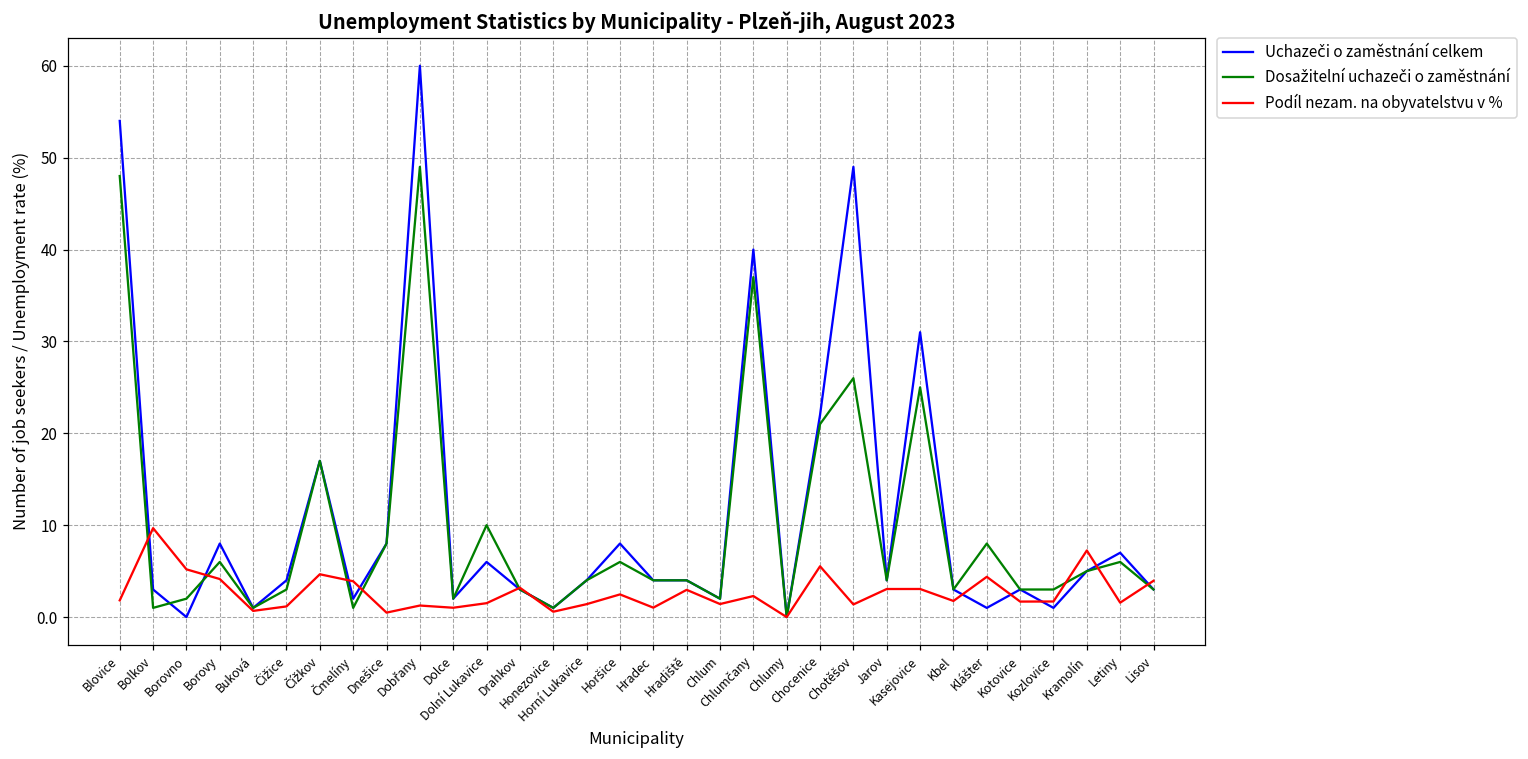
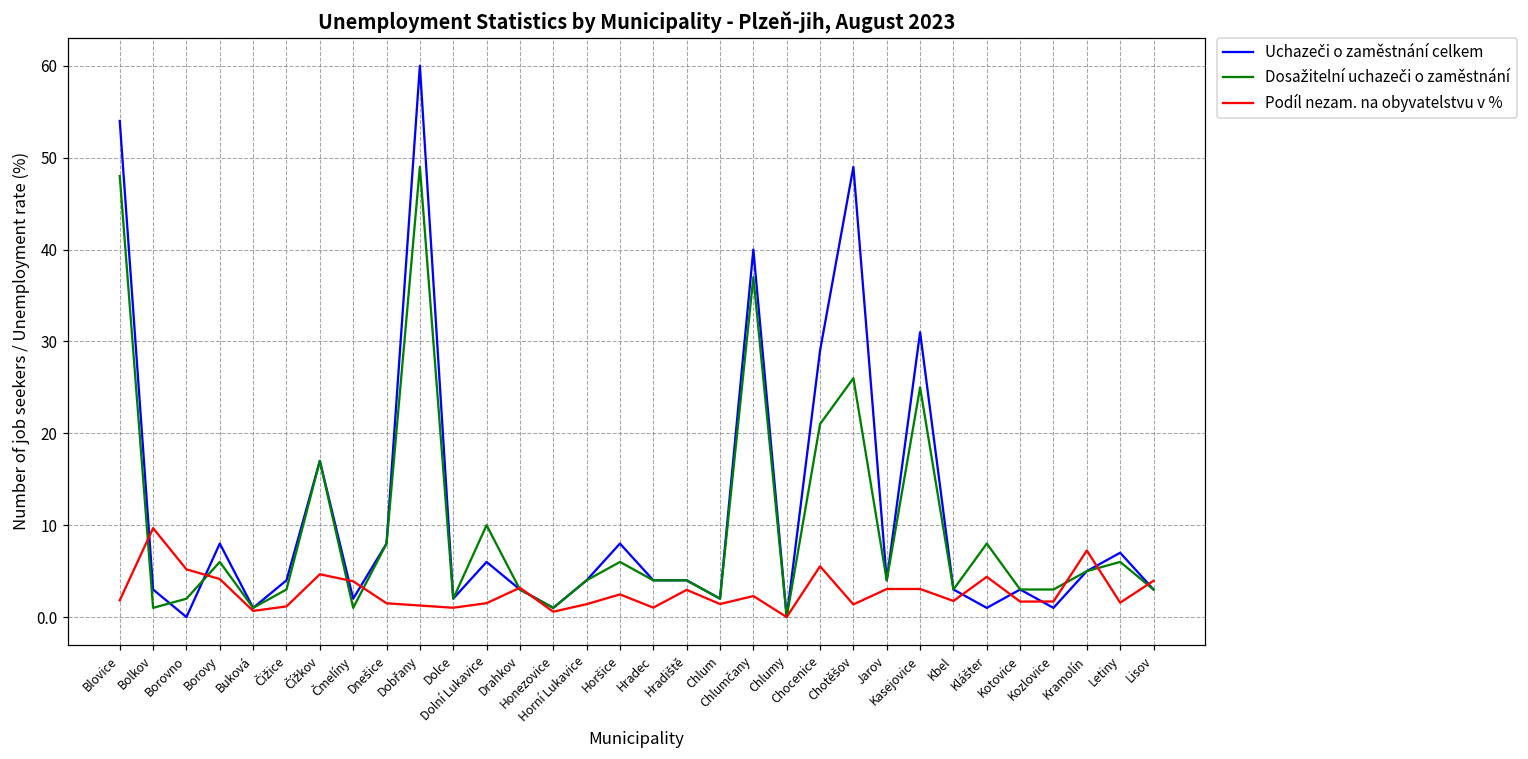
Podíl nezam. na obyvatelstvu v %, Dnešice: 0 -> 2
Uchazeči o zaměstnání celkem, Chocenice: 22 -> 29
